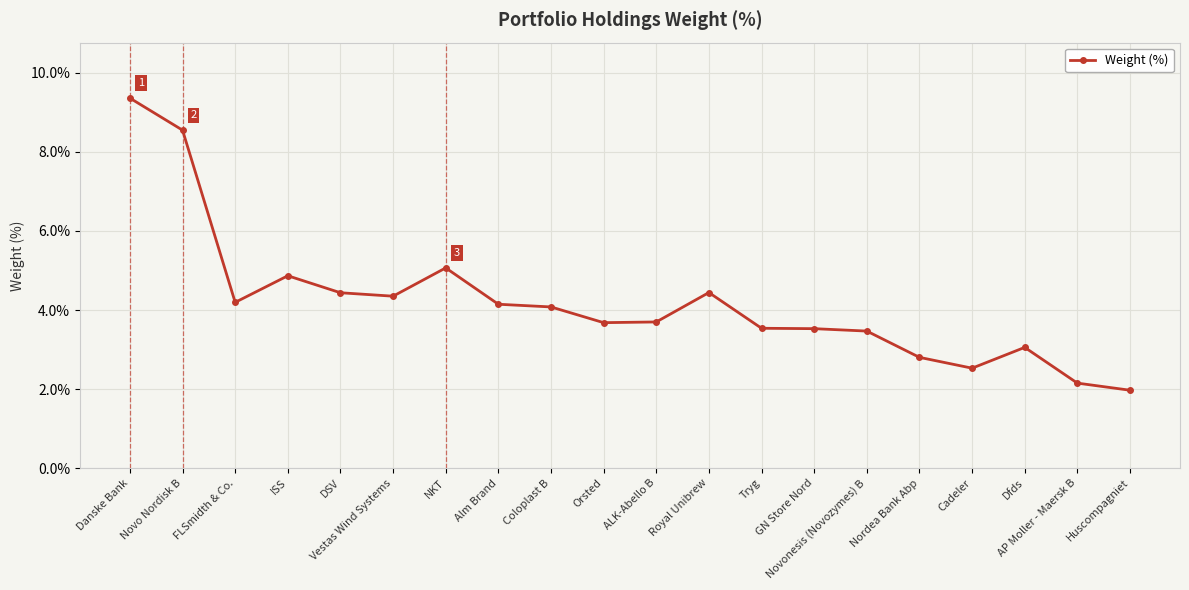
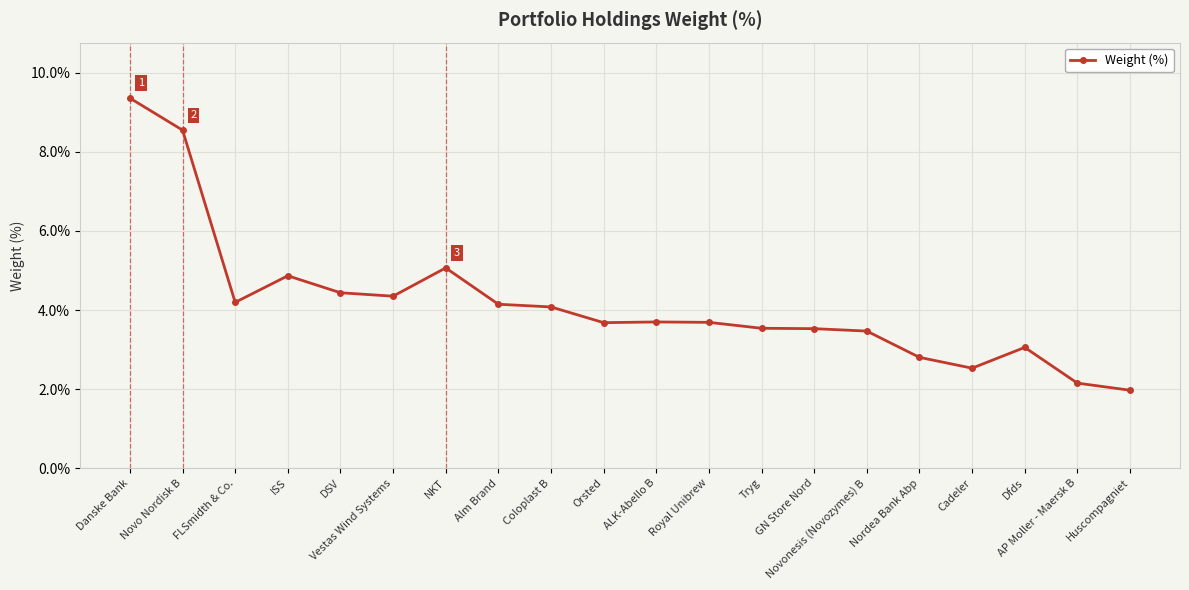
Royal Unibrew: 4.4% -> 3.7%
